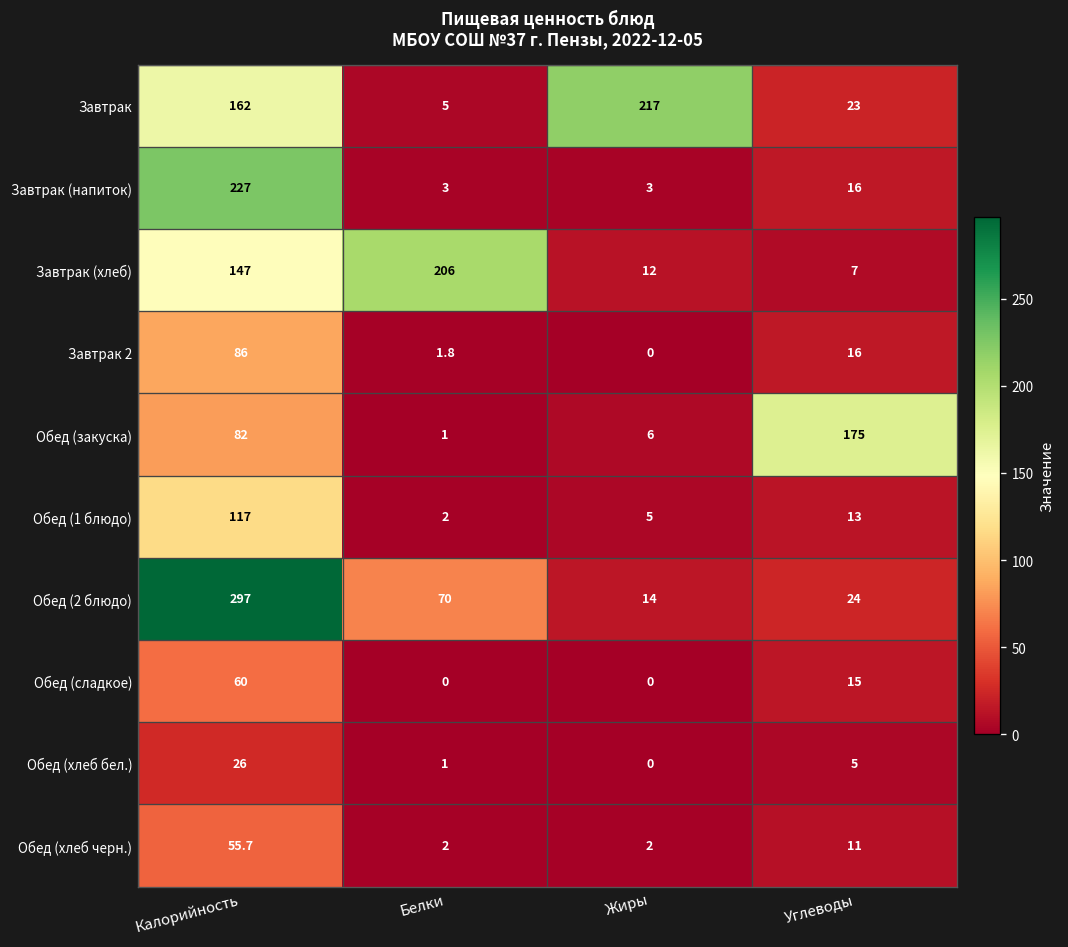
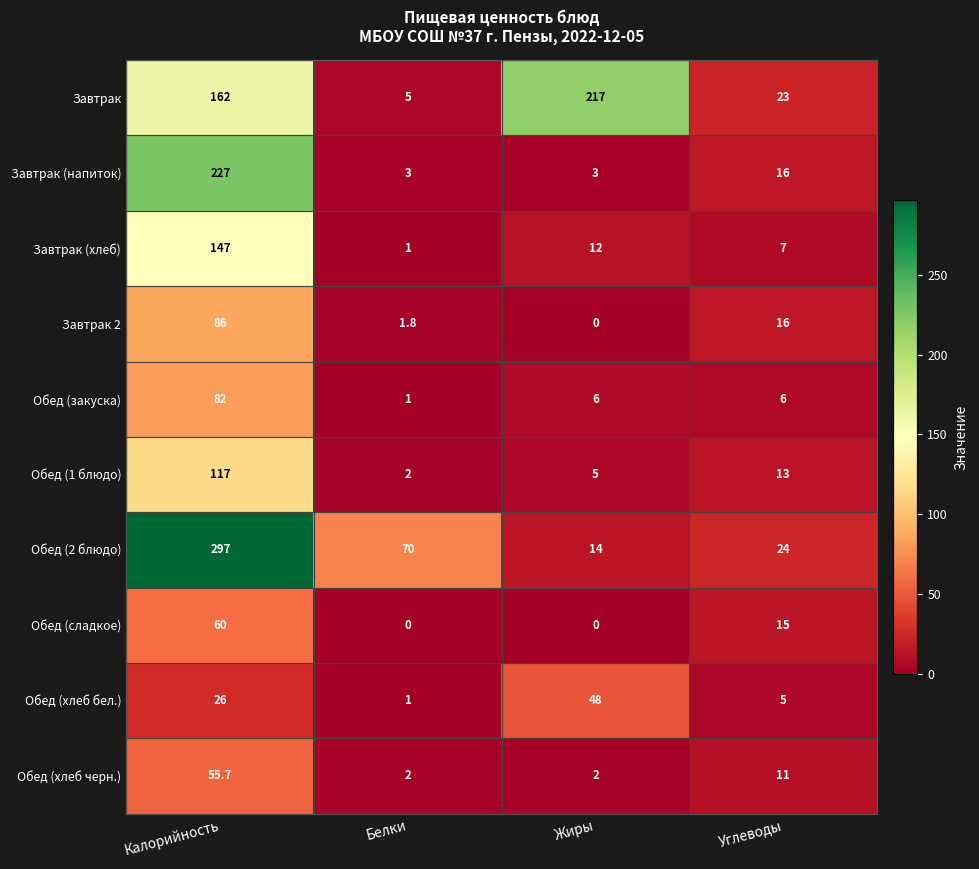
Завтрак (хлеб), Белки: 206 -> 1
Обед (закуска), Углеводы: 175 -> 6
Обед (хлеб бел.), Жиры: 0 -> 48
